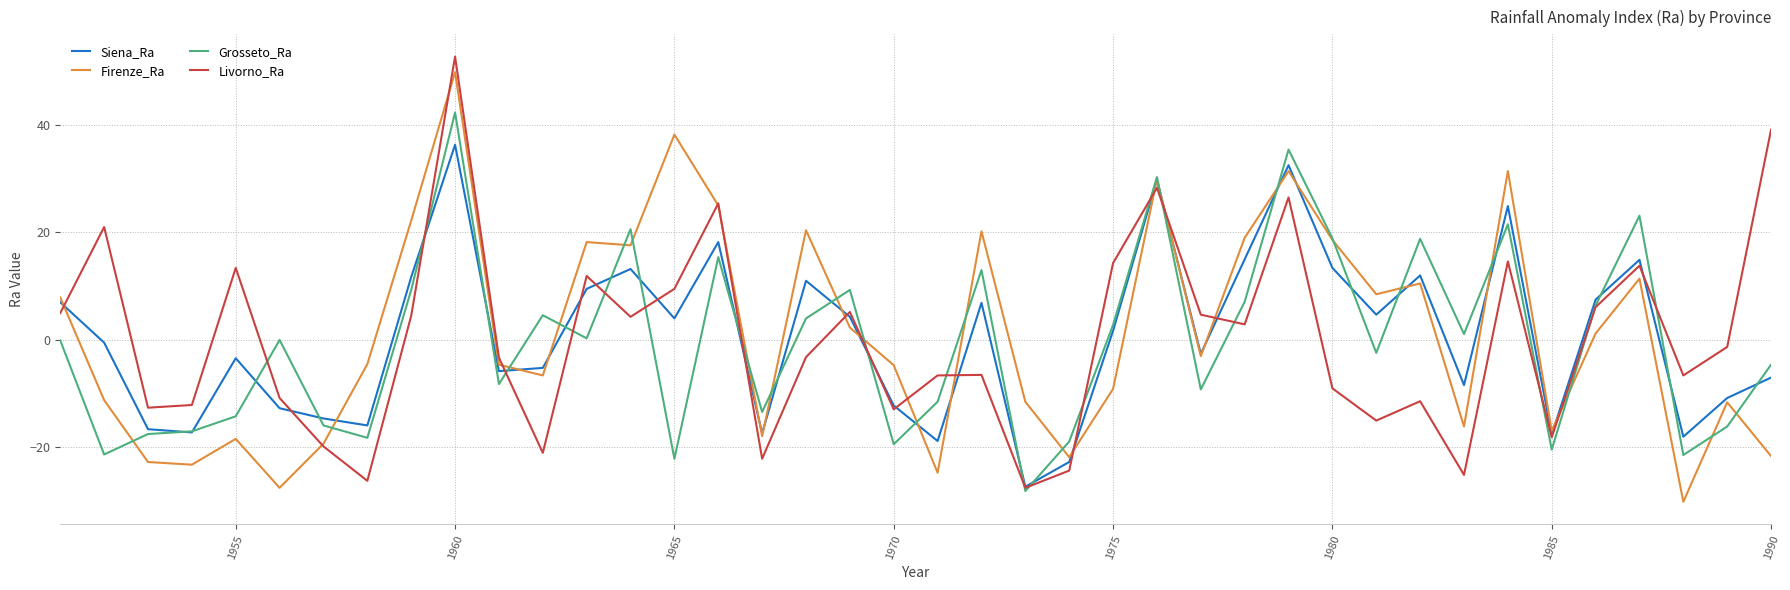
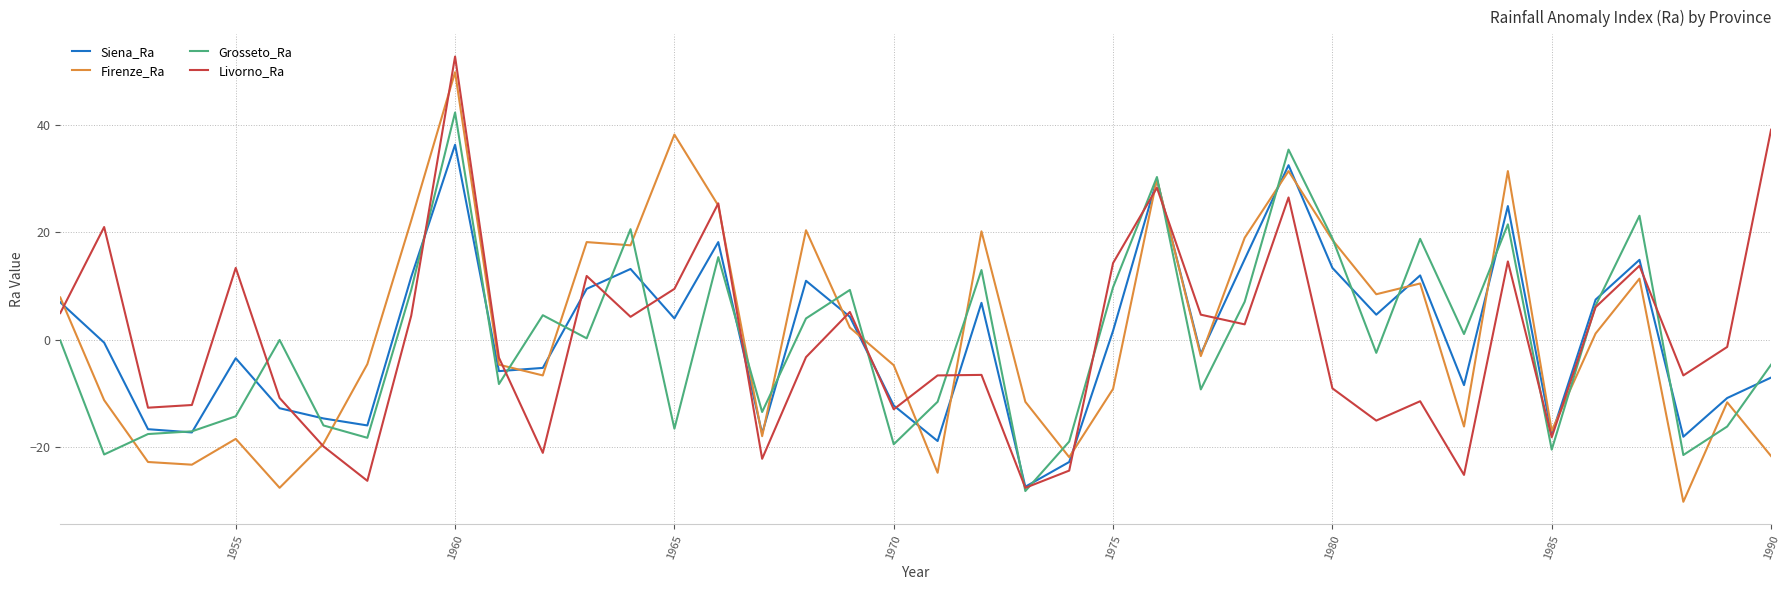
Grosseto_Ra, 1965: -22 -> -17
Grosseto_Ra, 1975: 3 -> 10
